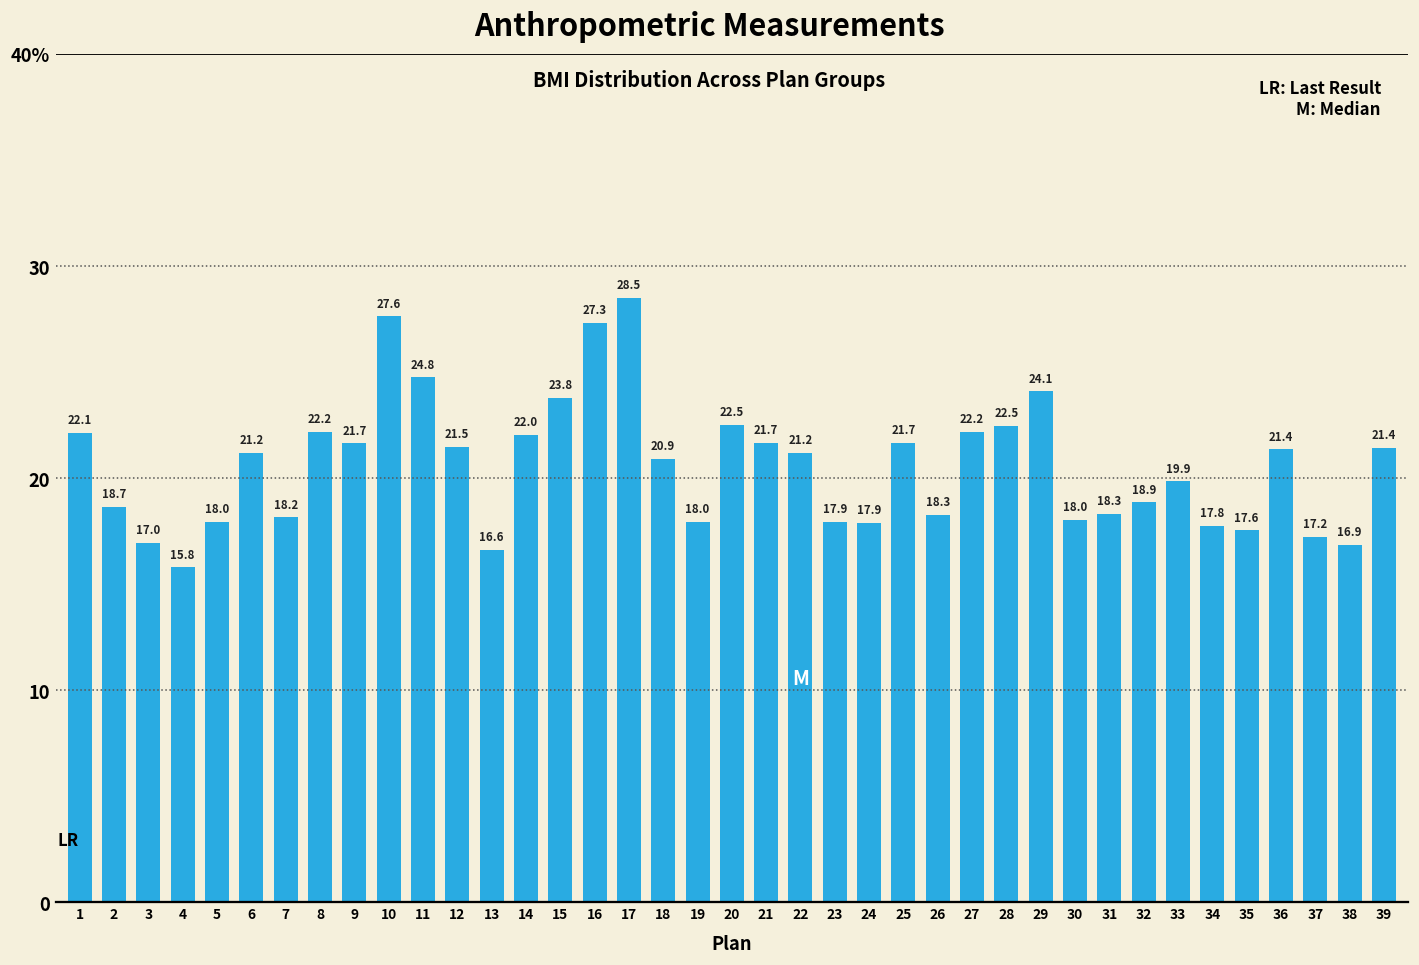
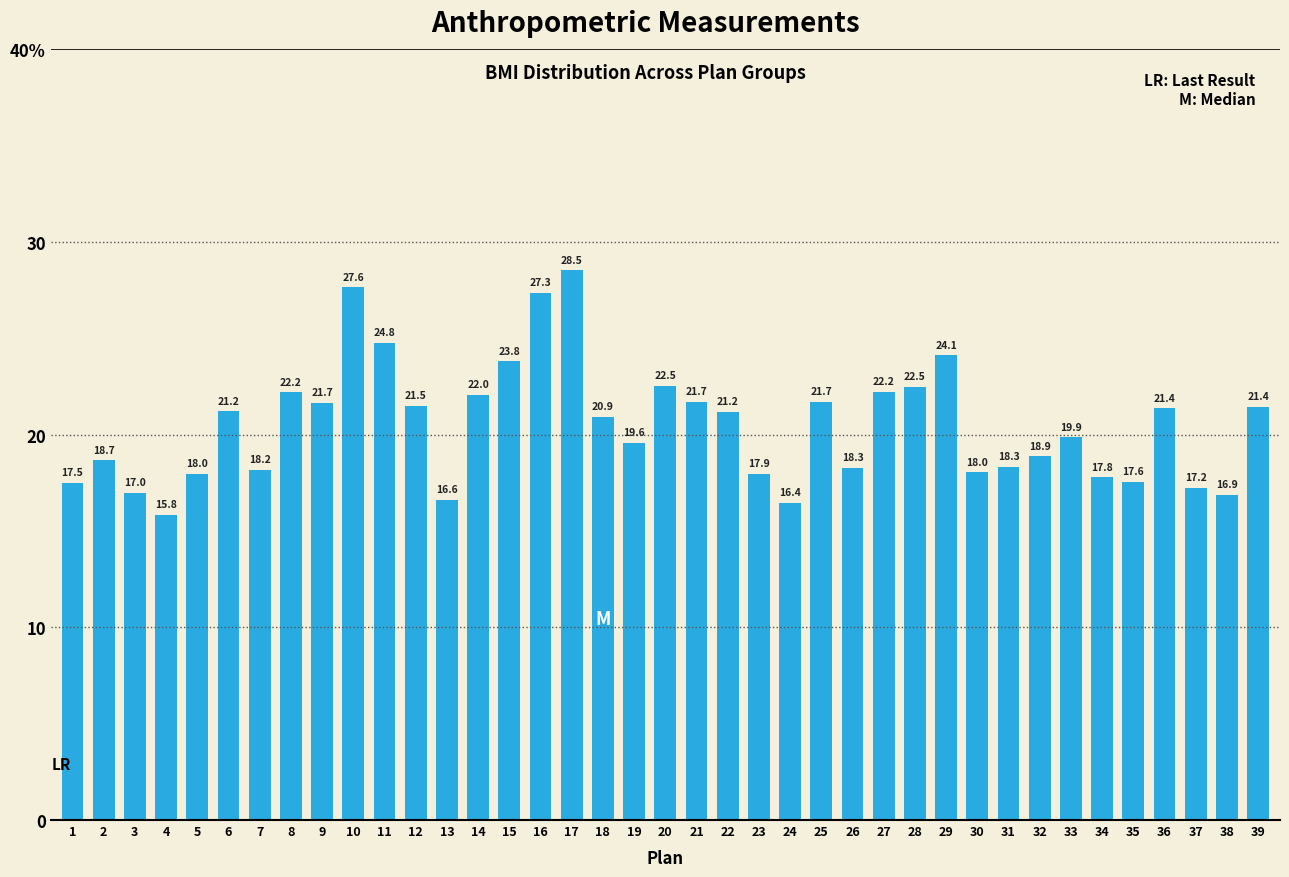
1: 22.1 -> 17.5
19: 18.0 -> 19.6
24: 17.9 -> 16.4
